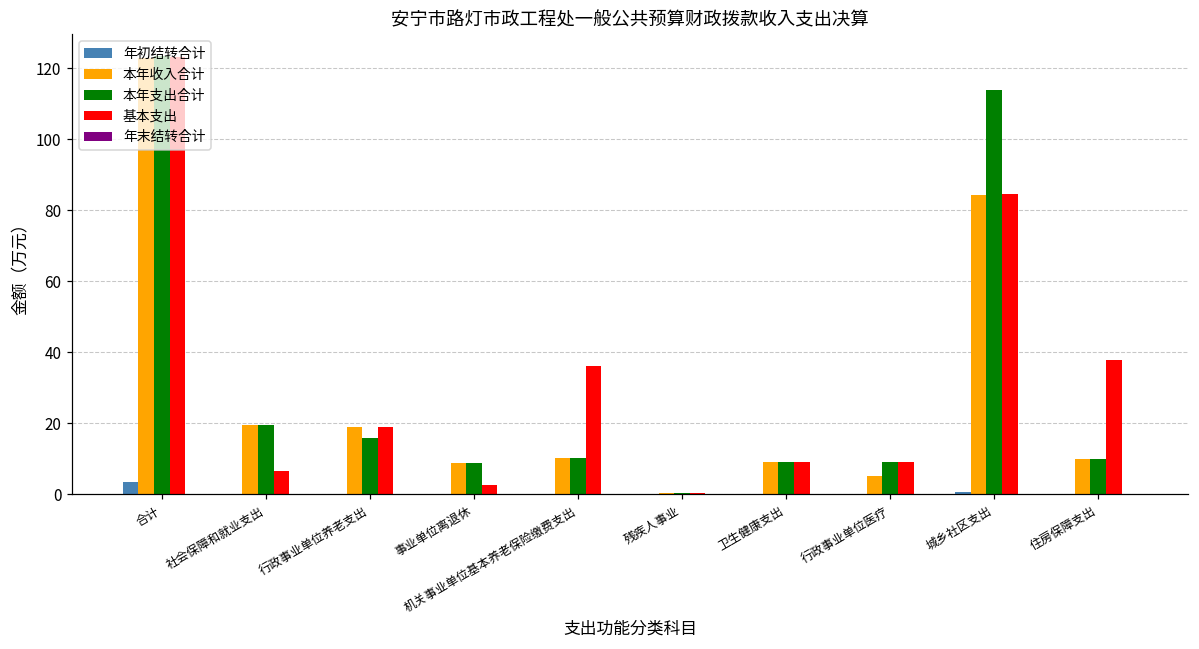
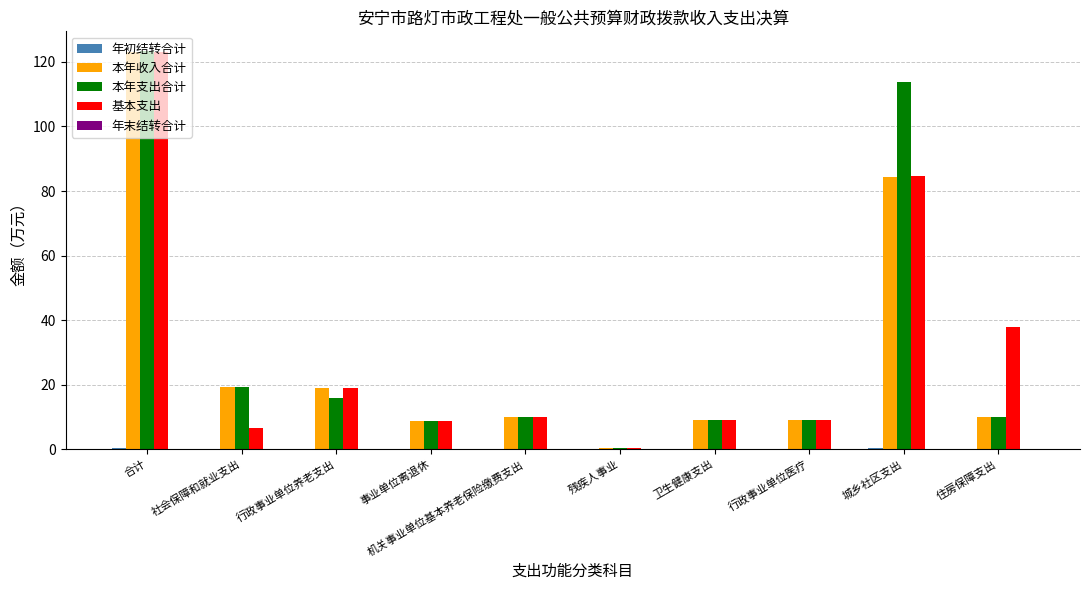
年初结转合计, 合计: 4 -> 1
基本支出, 事业单位离退休: 3 -> 9
基本支出, 机关事业单位基本养老保险缴费支出: 36 -> 10
本年收入合计, 行政事业单位医疗: 5 -> 9
